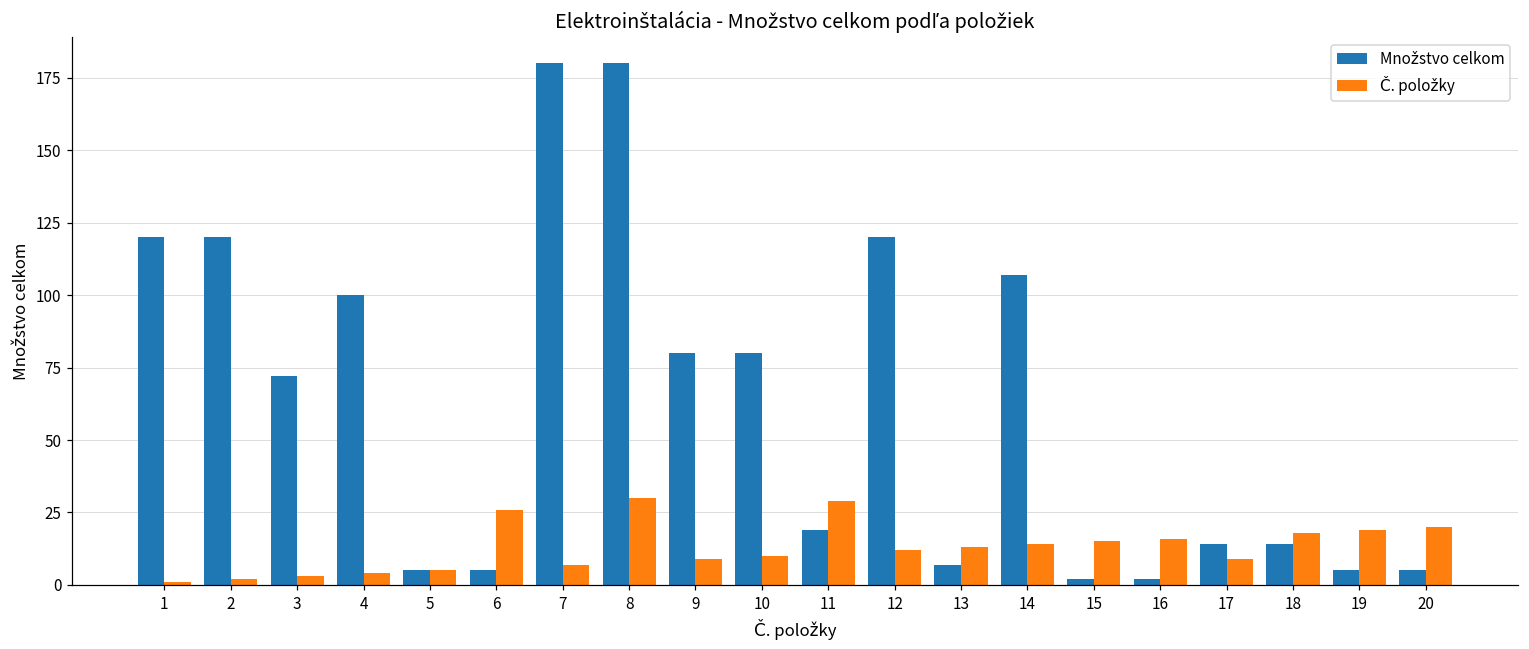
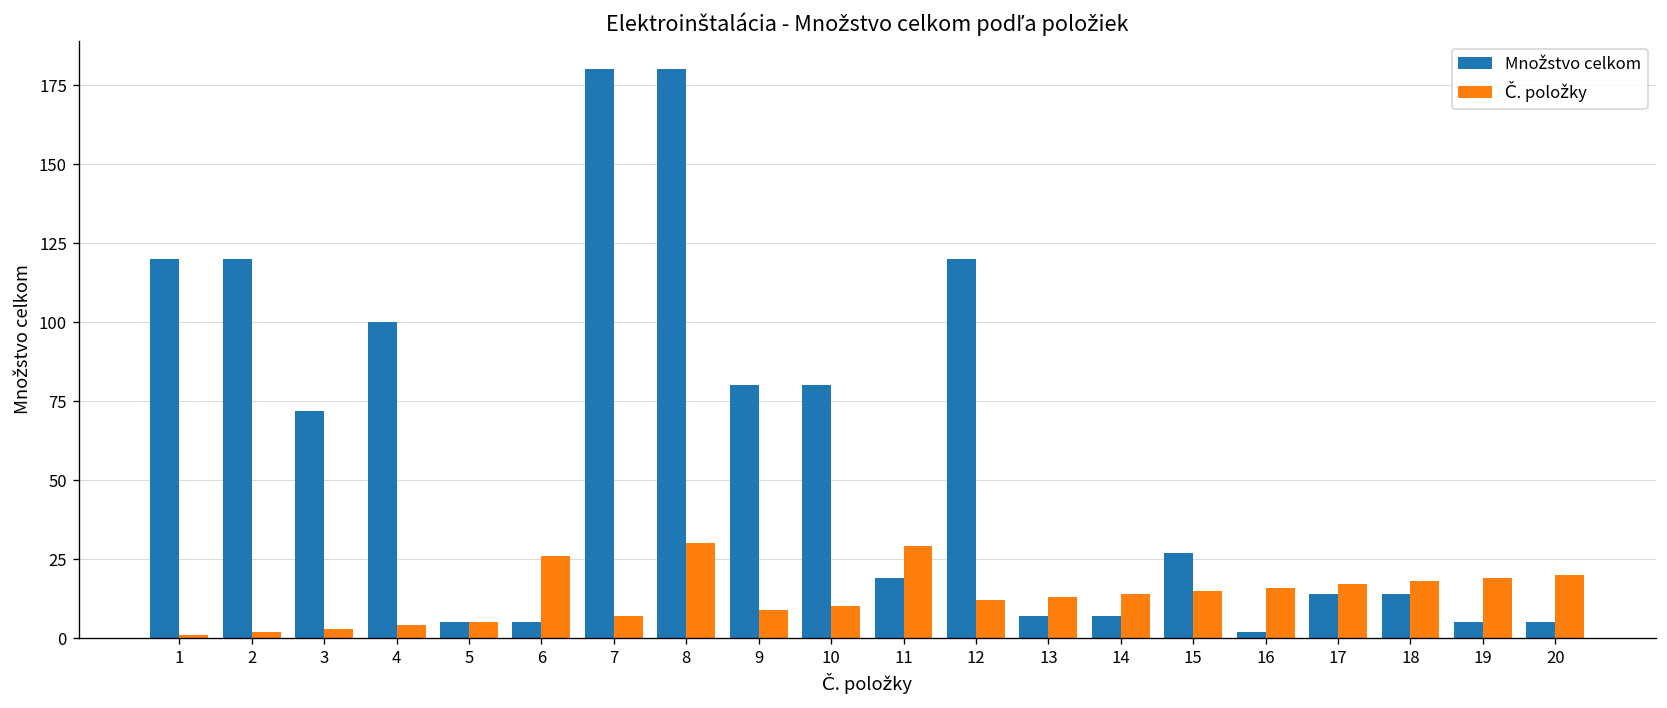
Množstvo celkom, 14: 107 -> 7
Množstvo celkom, 15: 2 -> 27
Č. položky, 17: 9 -> 17
